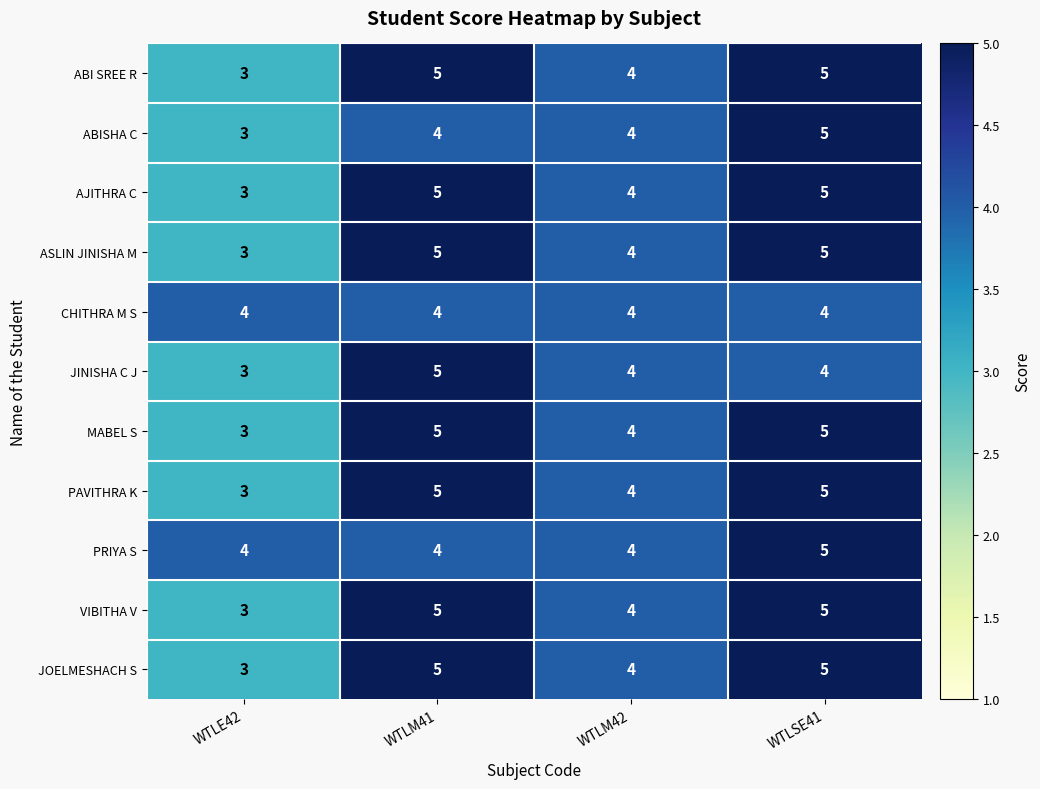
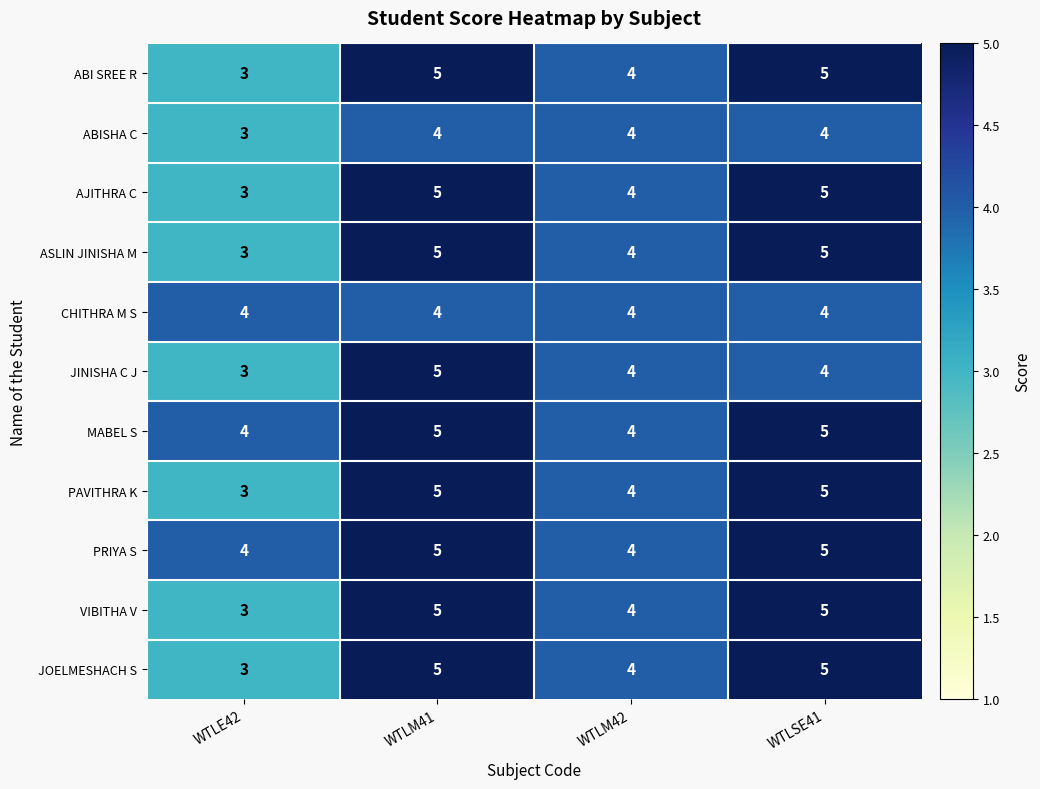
ABISHA C, WTLSE41: 5 -> 4
MABEL S, WTLE42: 3 -> 4
PRIYA S, WTLM41: 4 -> 5
